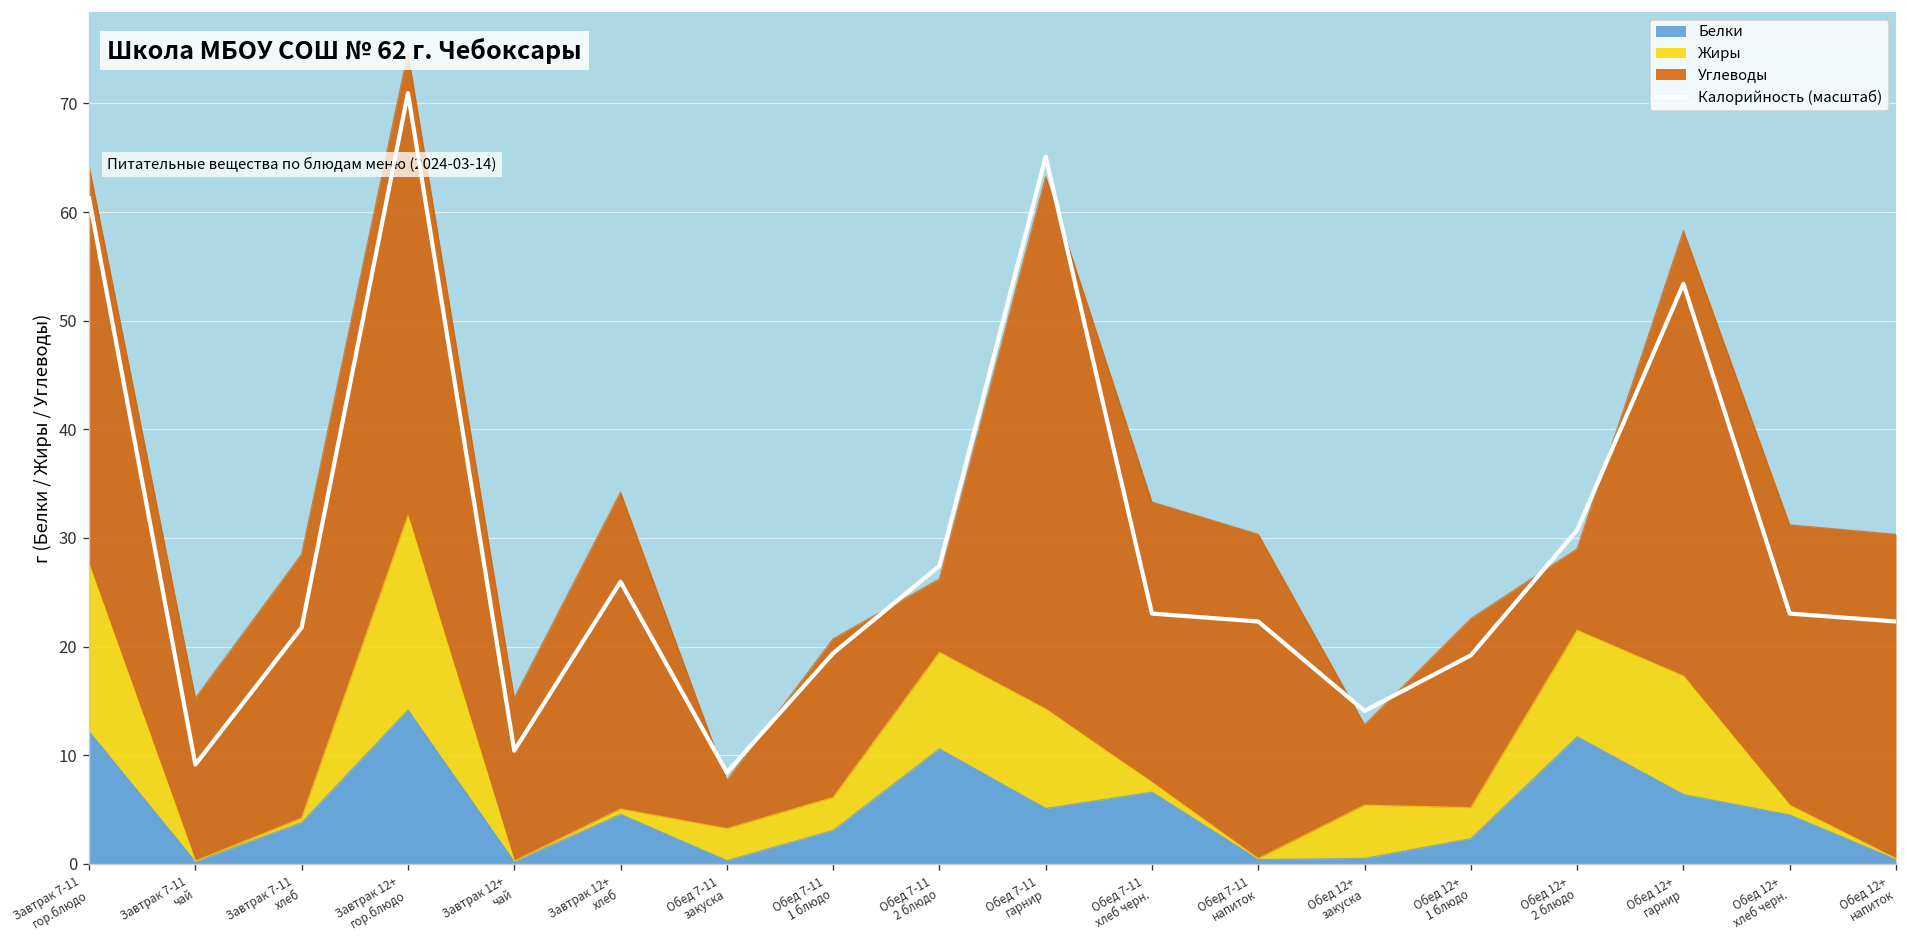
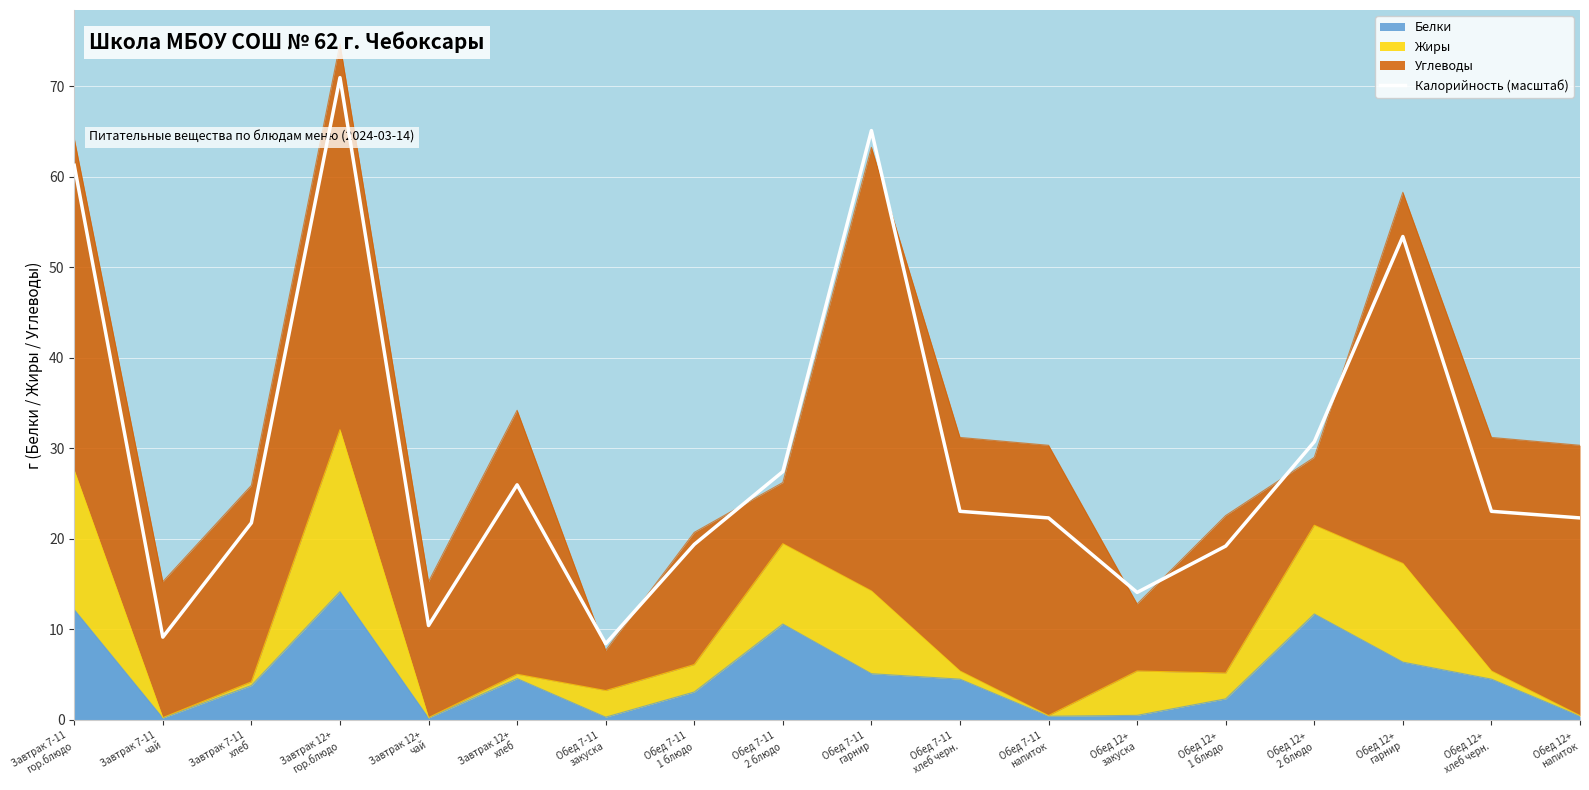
Углеводы, Завтрак 7-11 хлеб: 24 -> 22
Белки, Обед 7-11 хлеб черн.: 7 -> 5
